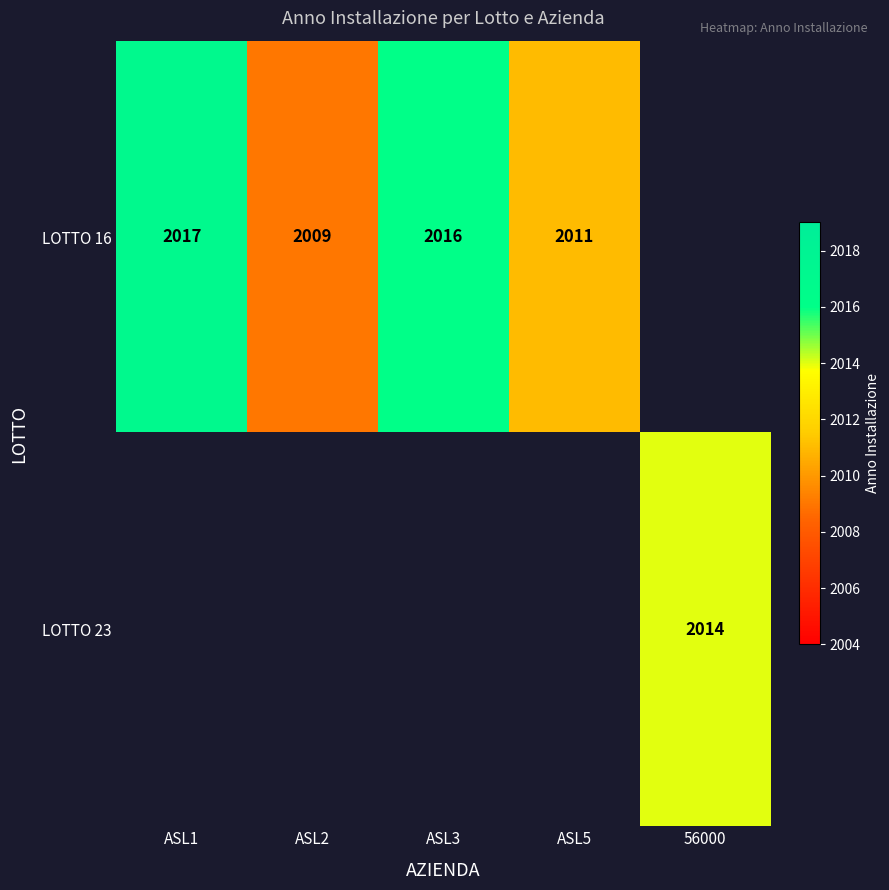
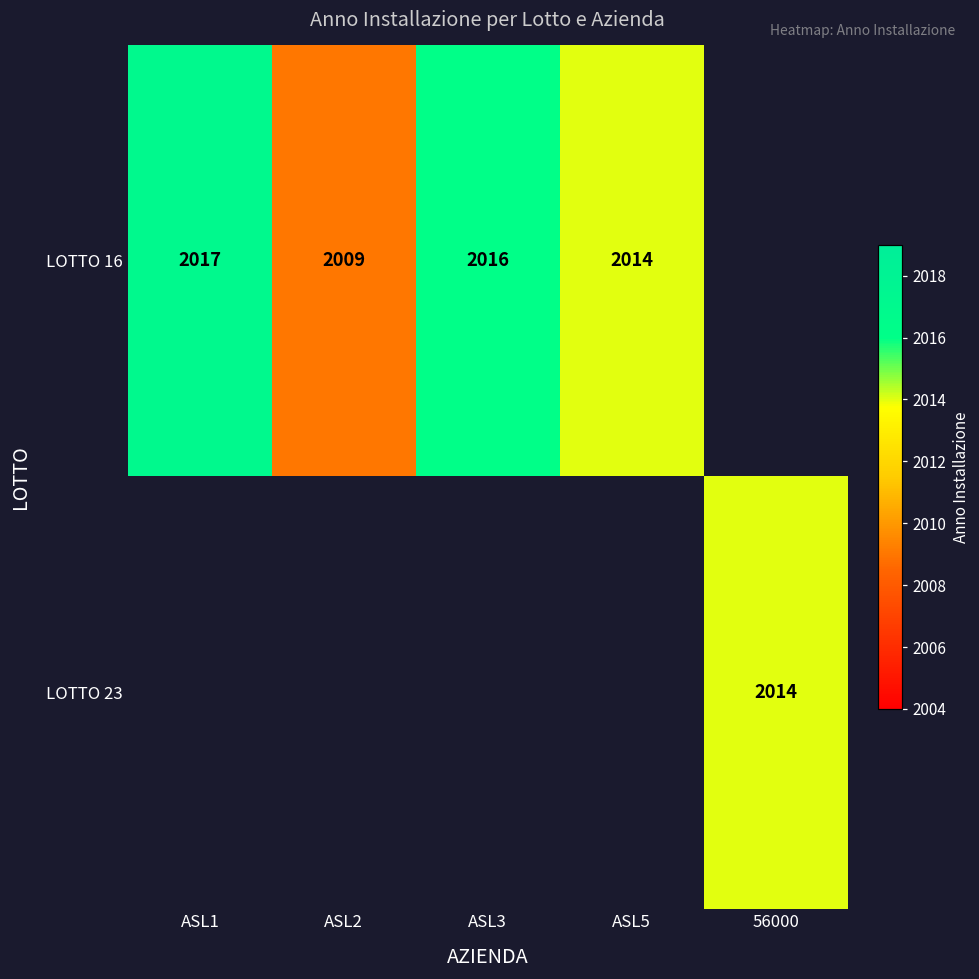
LOTTO 16, ASL5: 2011 -> 2014
